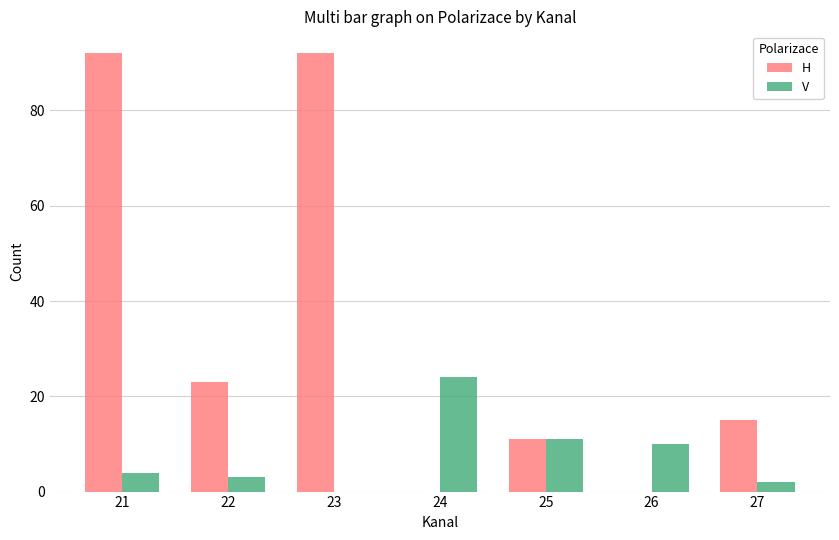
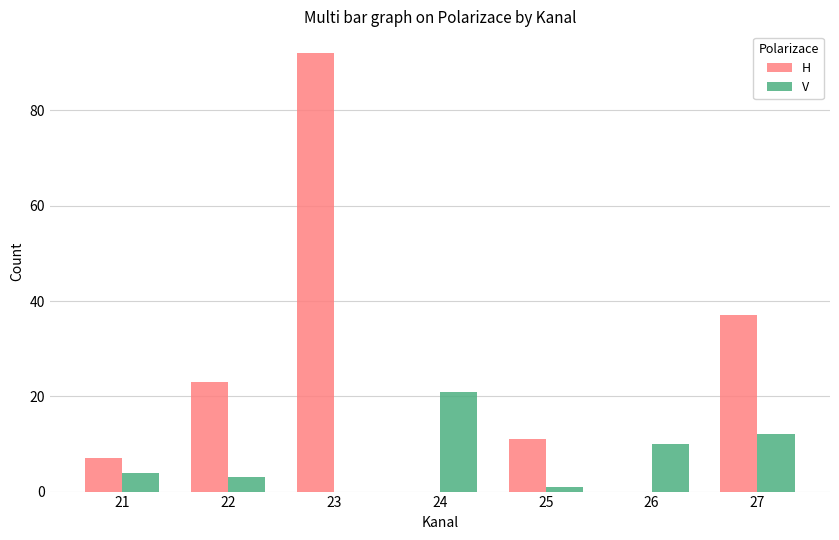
H, 21: 92 -> 7
V, 24: 24 -> 21
V, 25: 11 -> 1
H, 27: 15 -> 37
V, 27: 2 -> 12
